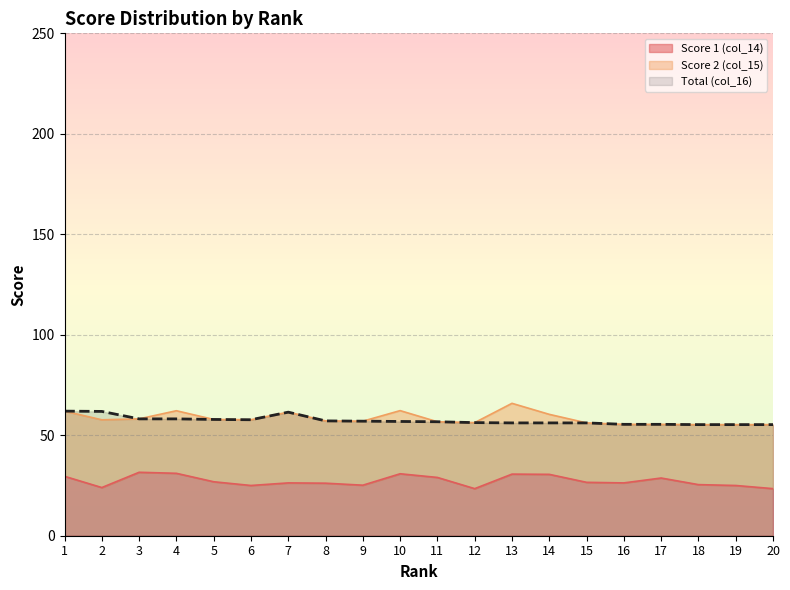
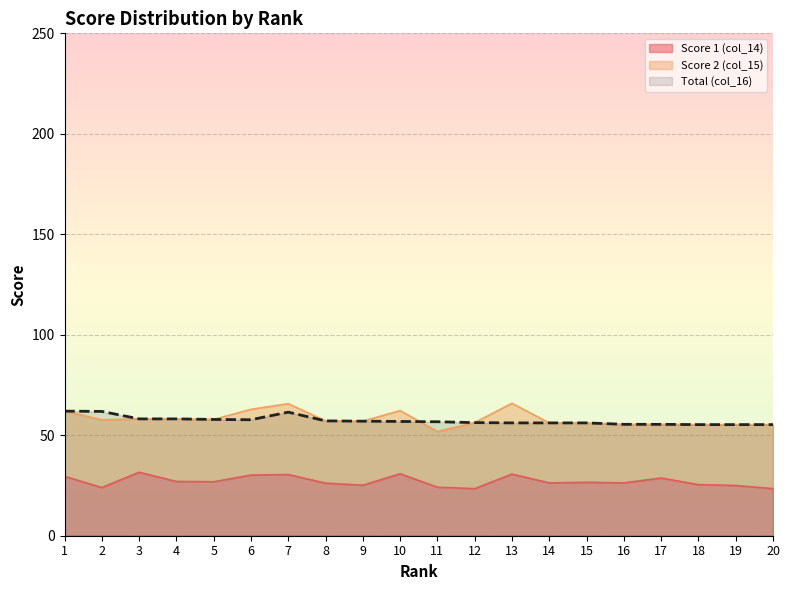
Score 1 (col_14), 4: 31 -> 27
Score 1 (col_14), 6: 25 -> 30
Score 1 (col_14), 7: 26 -> 30
Score 1 (col_14), 11: 29 -> 24
Score 1 (col_14), 14: 31 -> 26
